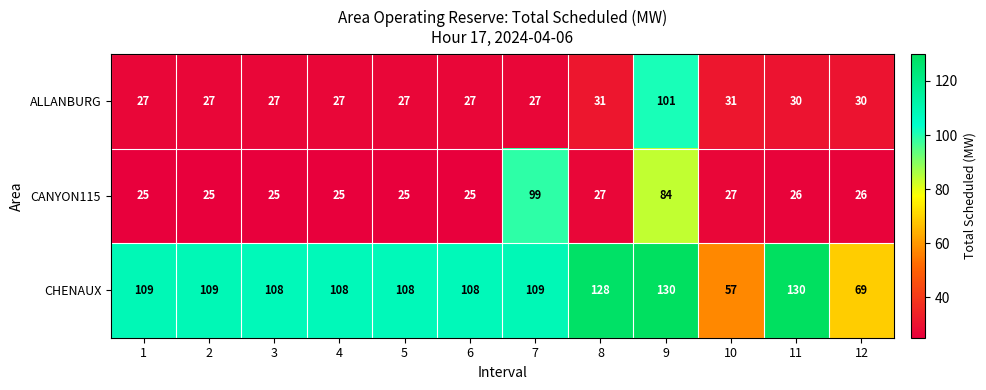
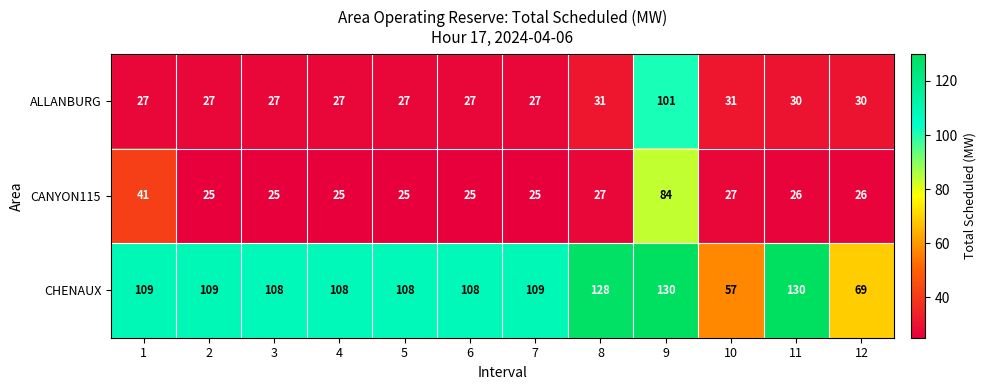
CANYON115, 1: 25 -> 41
CANYON115, 7: 99 -> 25
